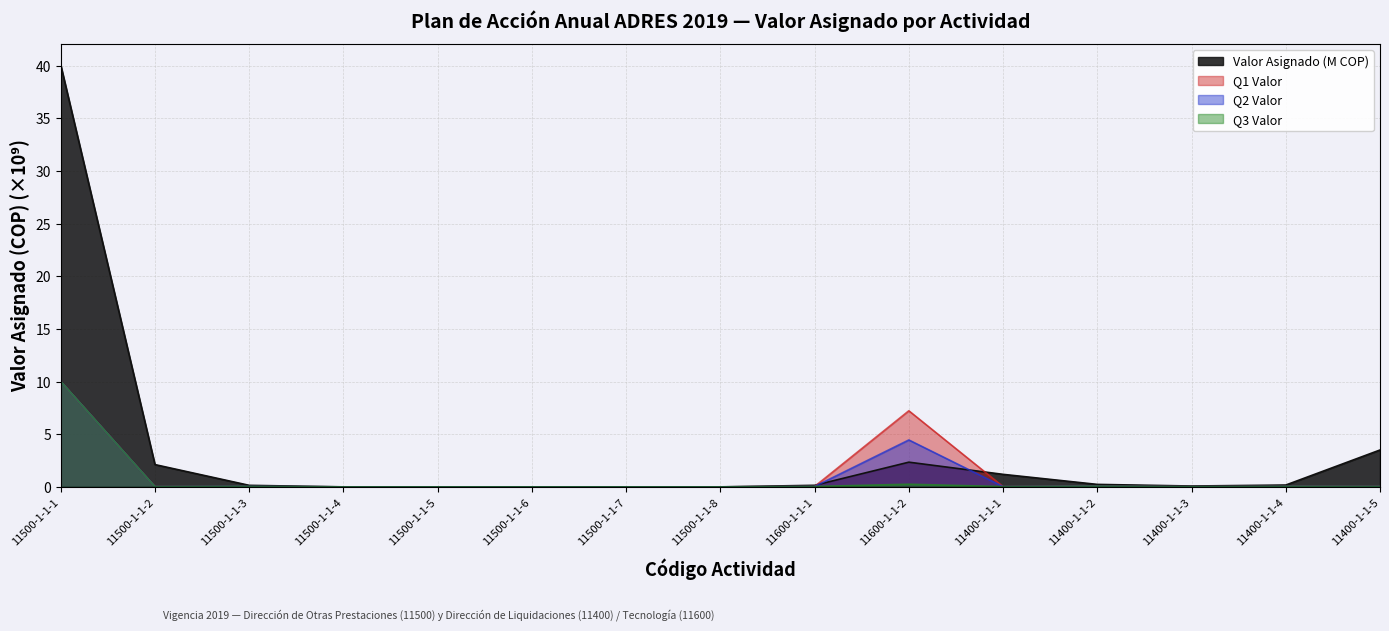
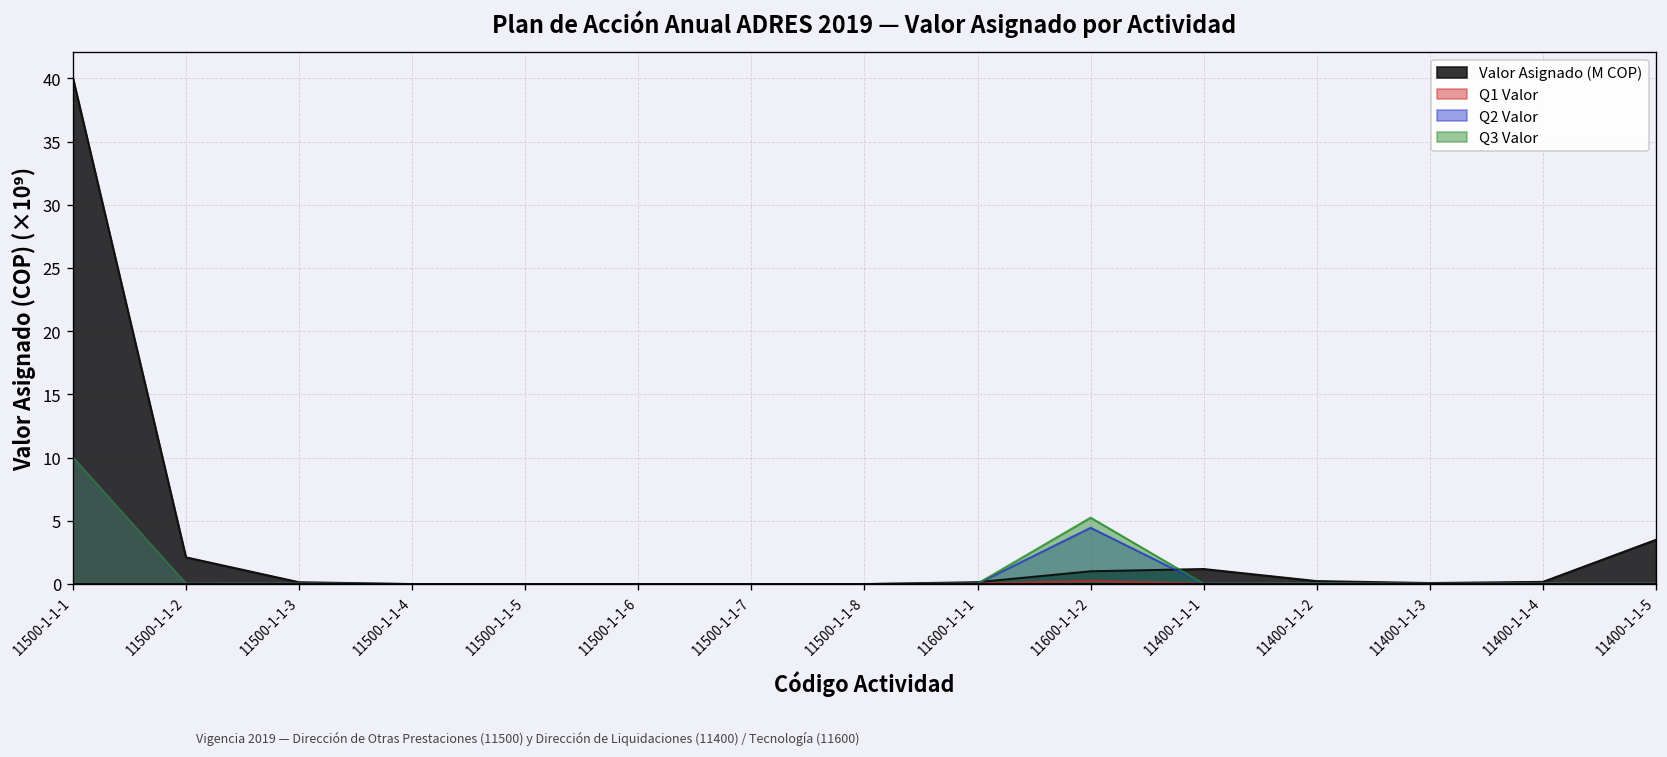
Valor Asignado (M COP), 11600-1-1-2: 2.3 -> 1.0
Q1 Valor, 11600-1-1-2: 7.2 -> 0.3
Q3 Valor, 11600-1-1-2: 0.3 -> 5.3
